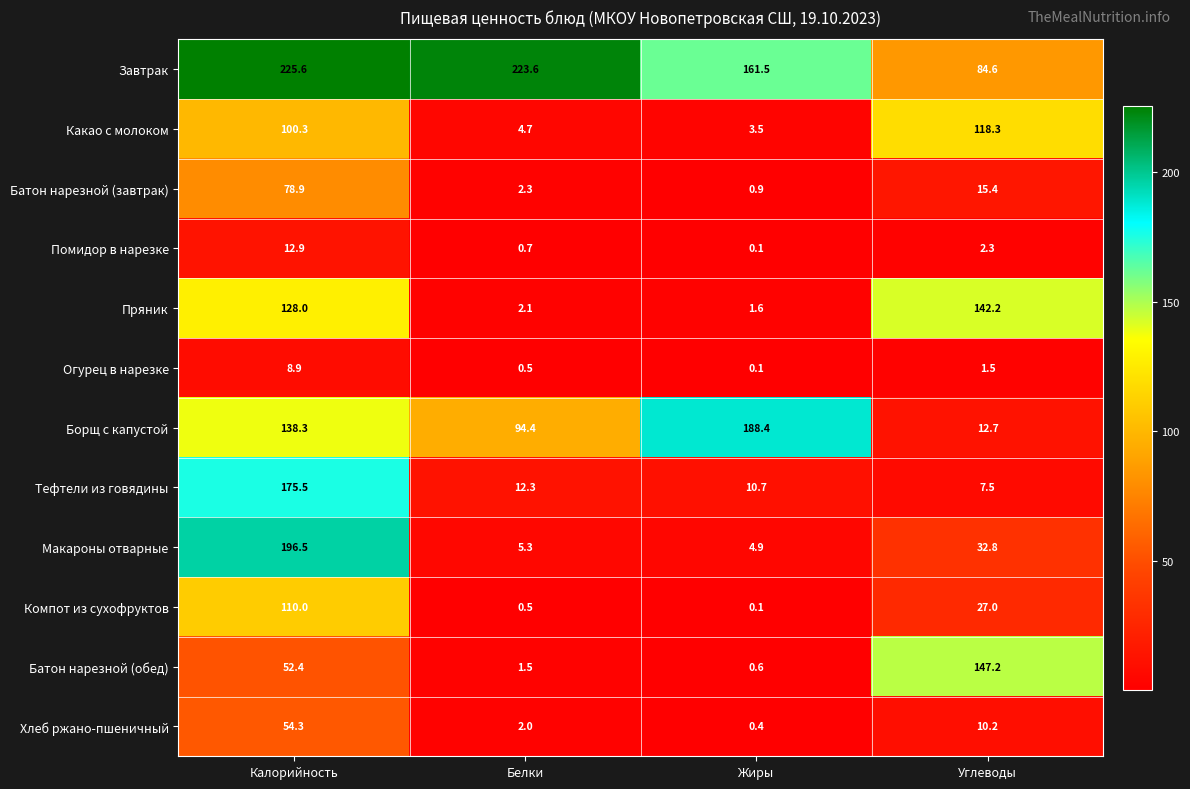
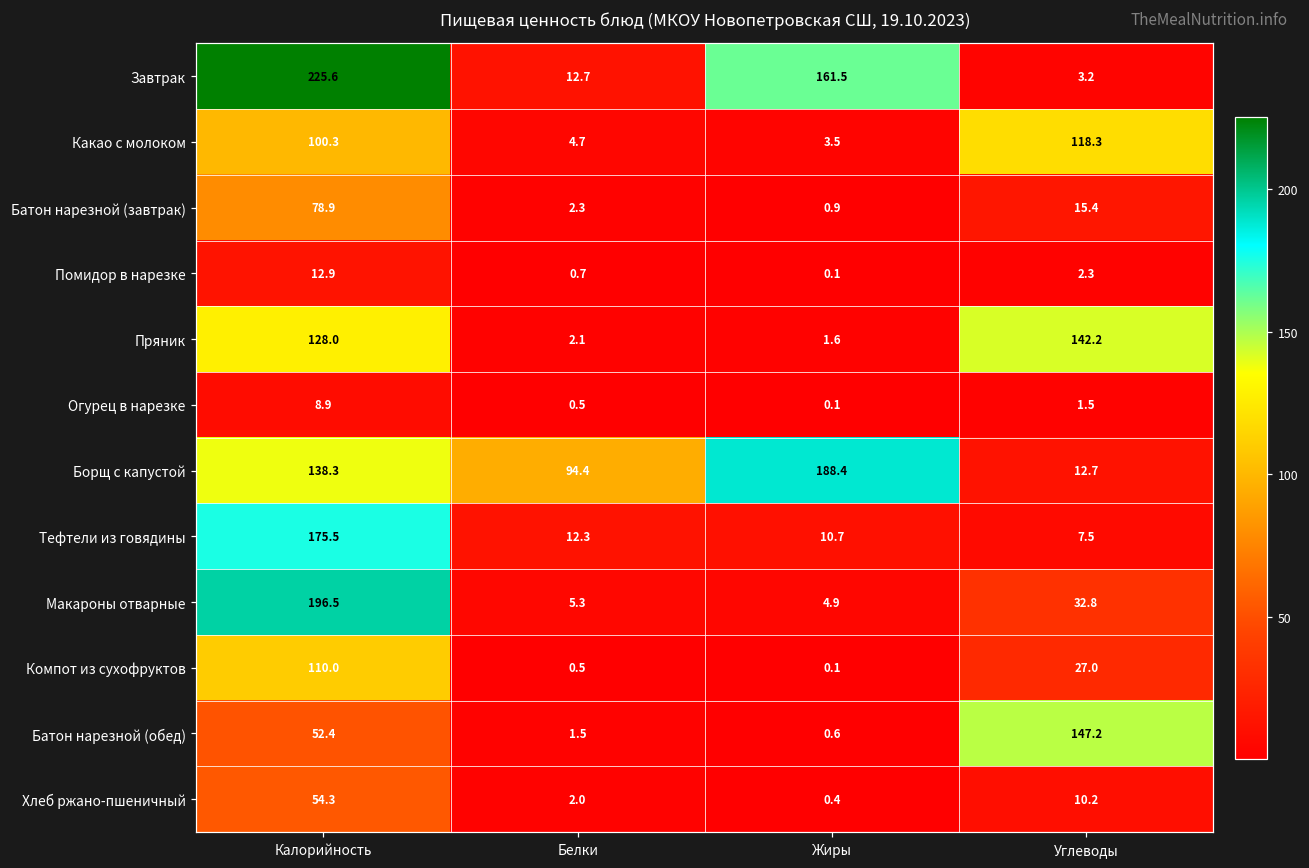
Завтрак, Белки: 223.6 -> 12.7
Завтрак, Углеводы: 84.6 -> 3.2
